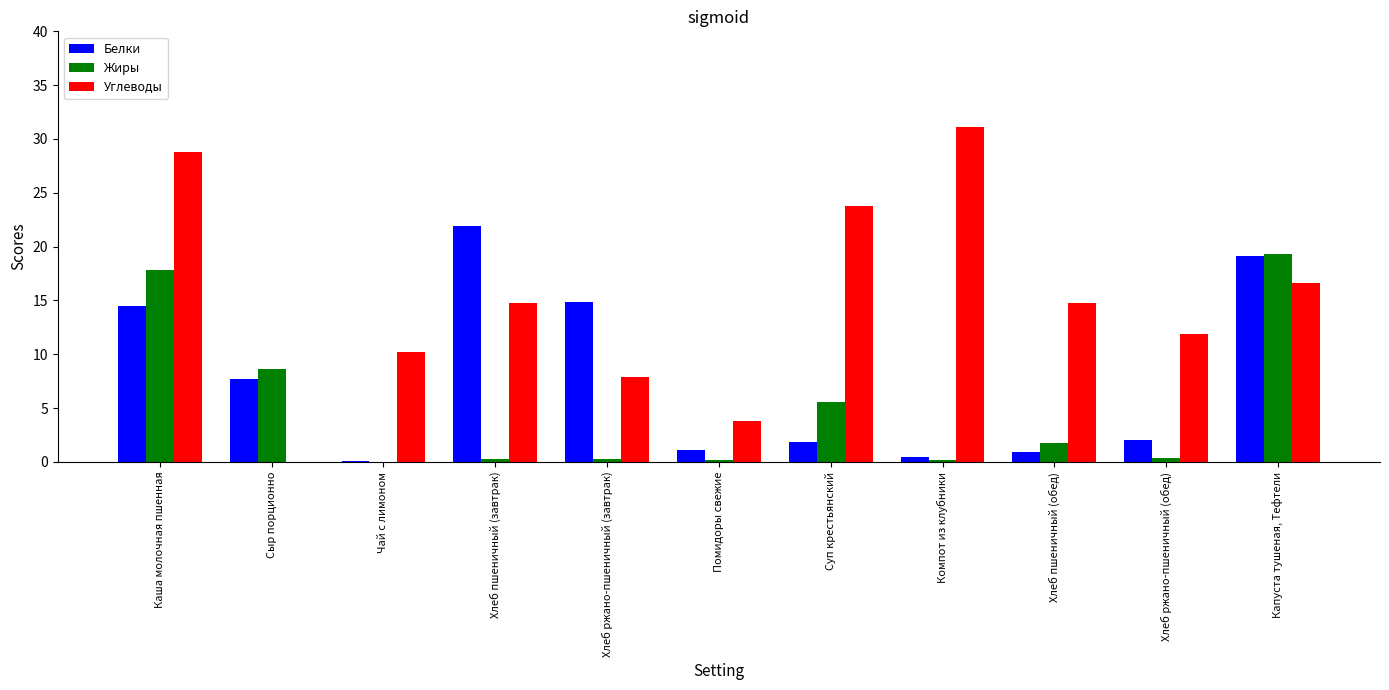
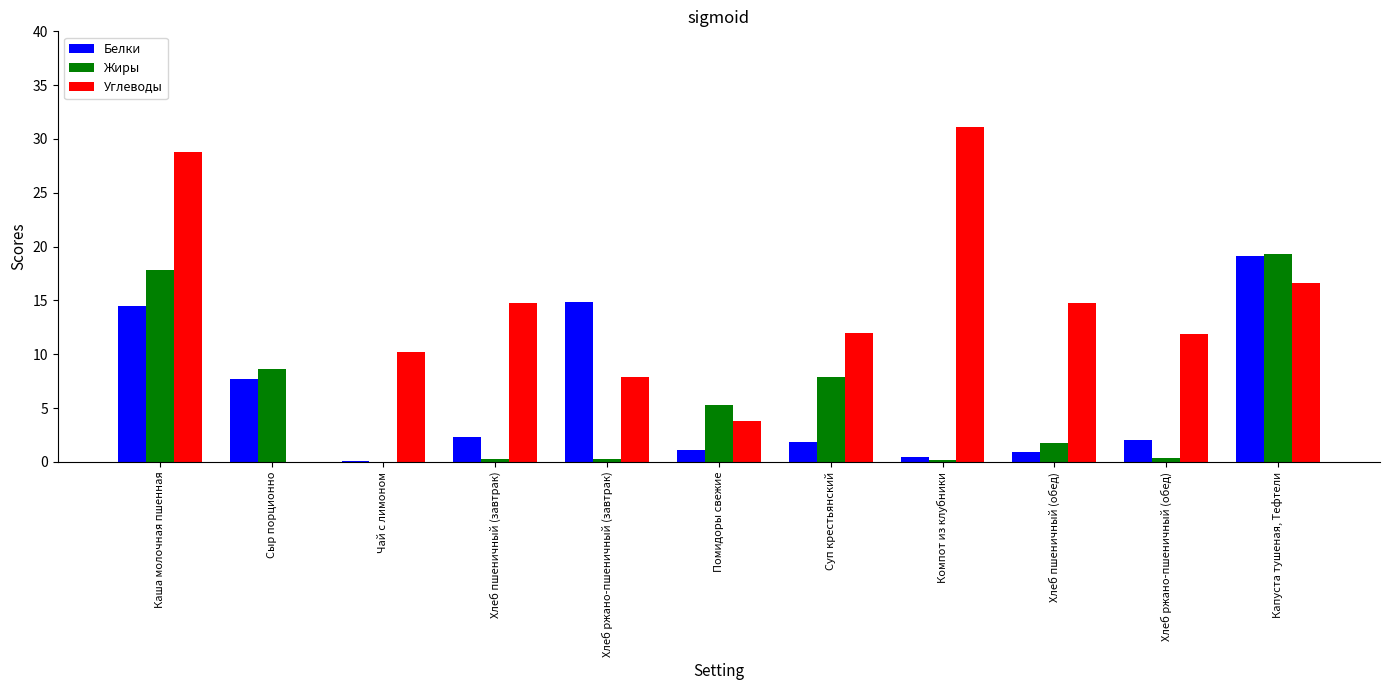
Белки, Хлеб пшеничный (завтрак): 21.9 -> 2.3
Жиры, Помидоры свежие: 0.2 -> 5.3
Жиры, Суп крестьянский: 5.6 -> 7.9
Углеводы, Суп крестьянский: 23.8 -> 12.0
